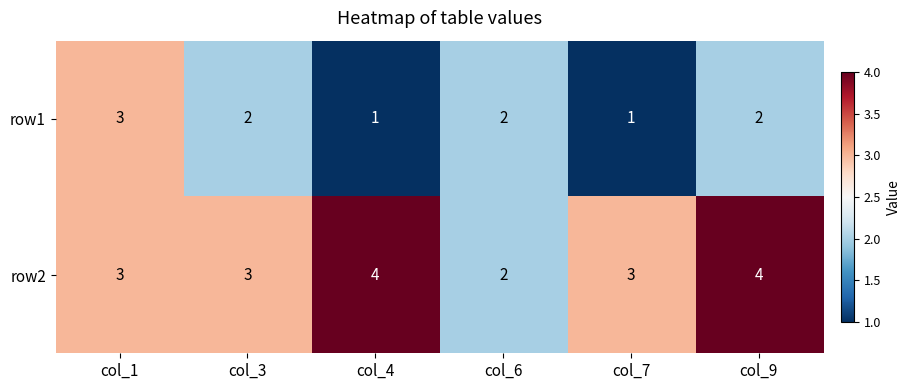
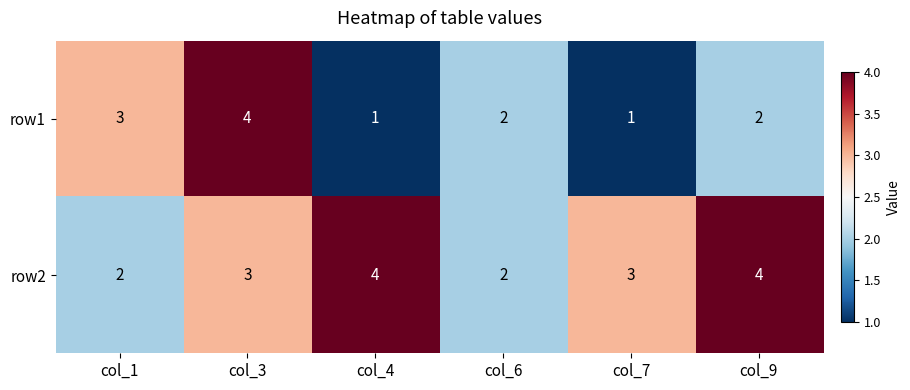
row1, col_3: 2 -> 4
row2, col_1: 3 -> 2
